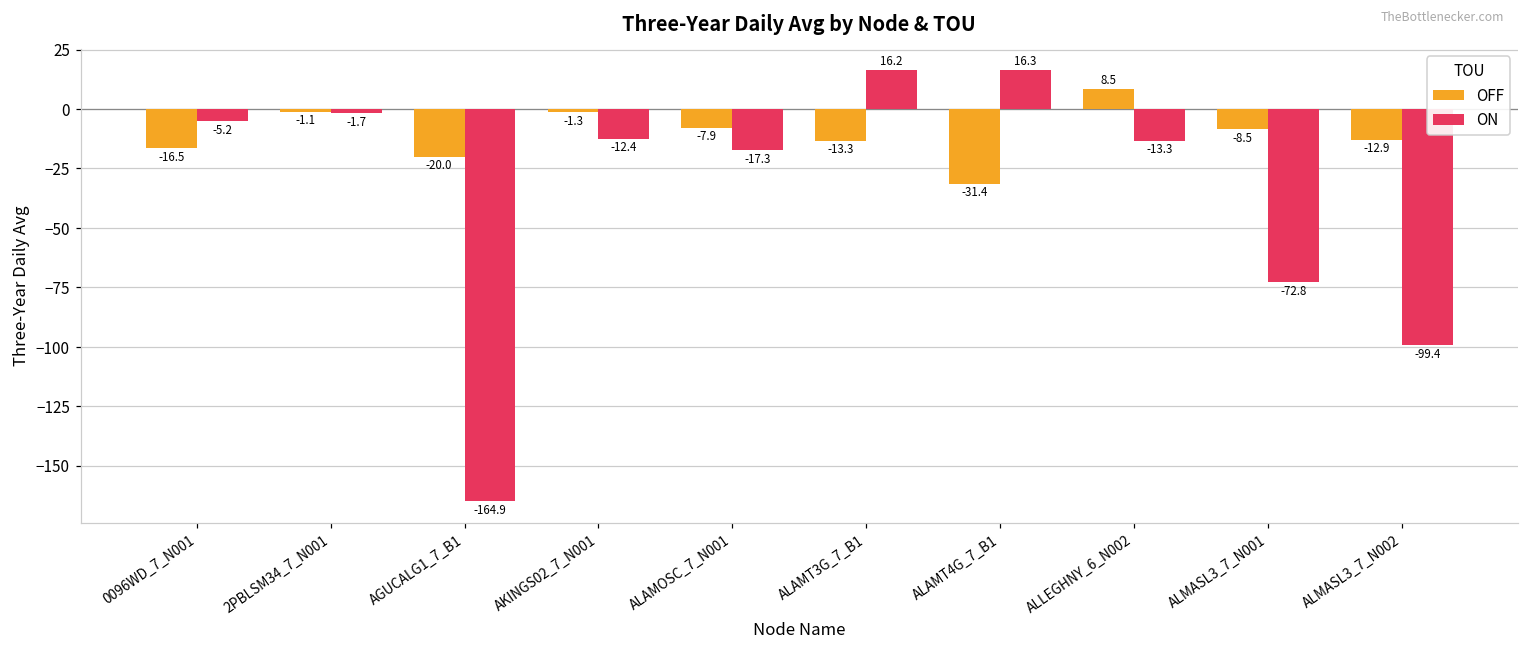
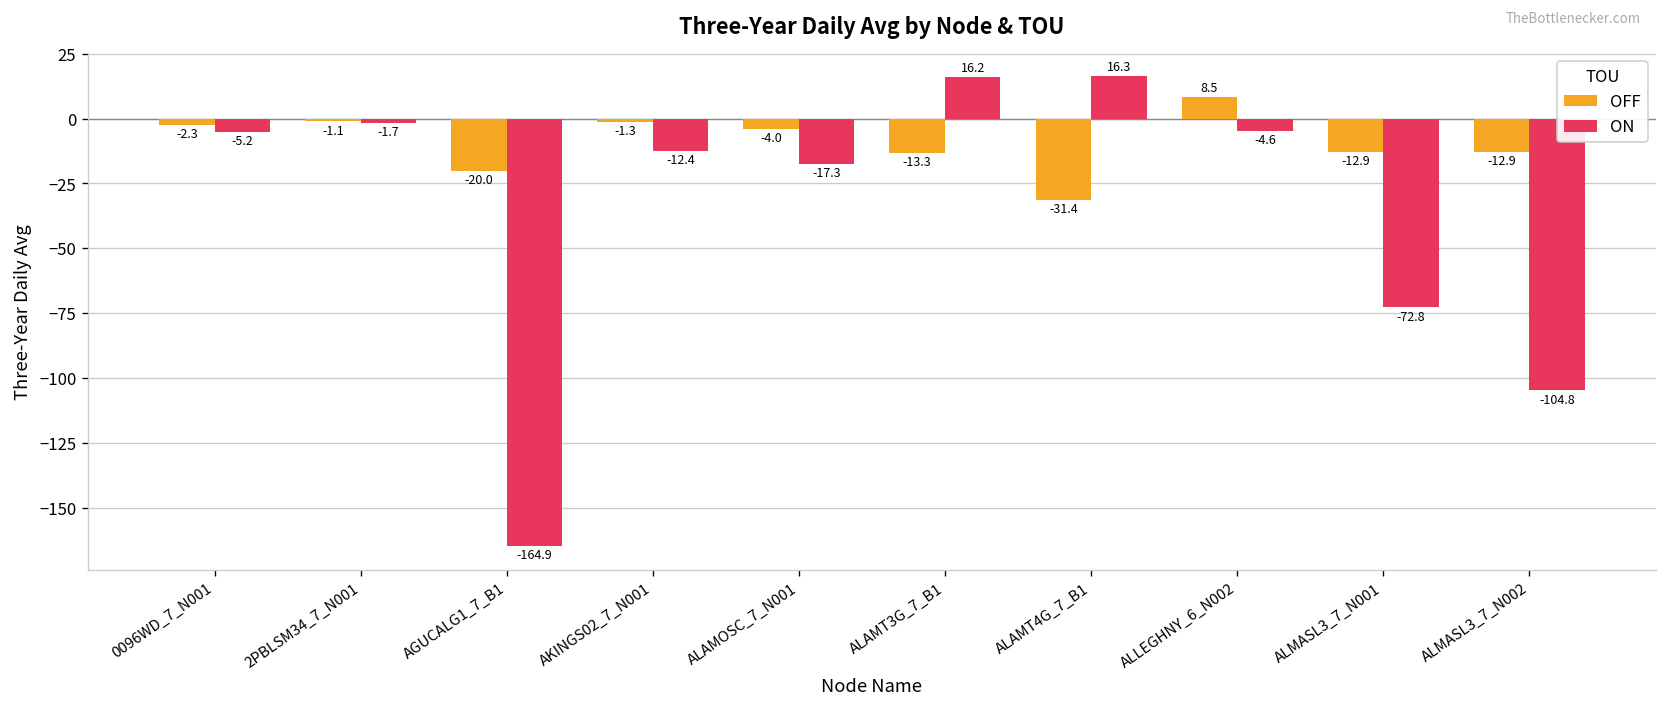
OFF, 0096WD_7_N001: -16.5 -> -2.3
OFF, ALAMOSC_7_N001: -7.9 -> -4.0
ON, ALLEGHNY_6_N002: -13.3 -> -4.6
OFF, ALMASL3_7_N001: -8.5 -> -12.9
ON, ALMASL3_7_N002: -99.4 -> -104.8
